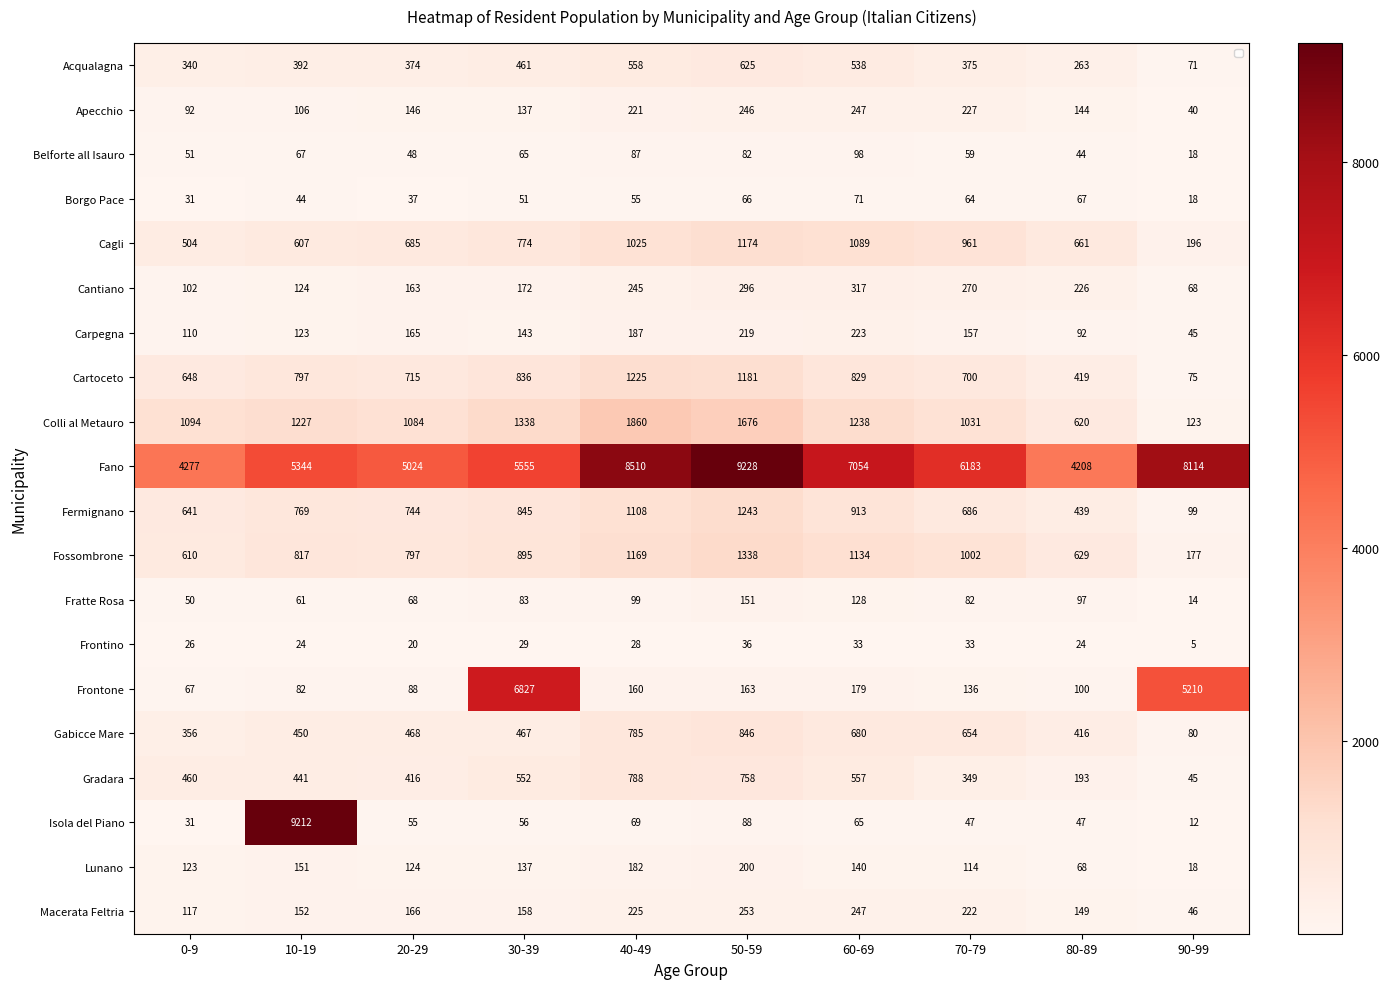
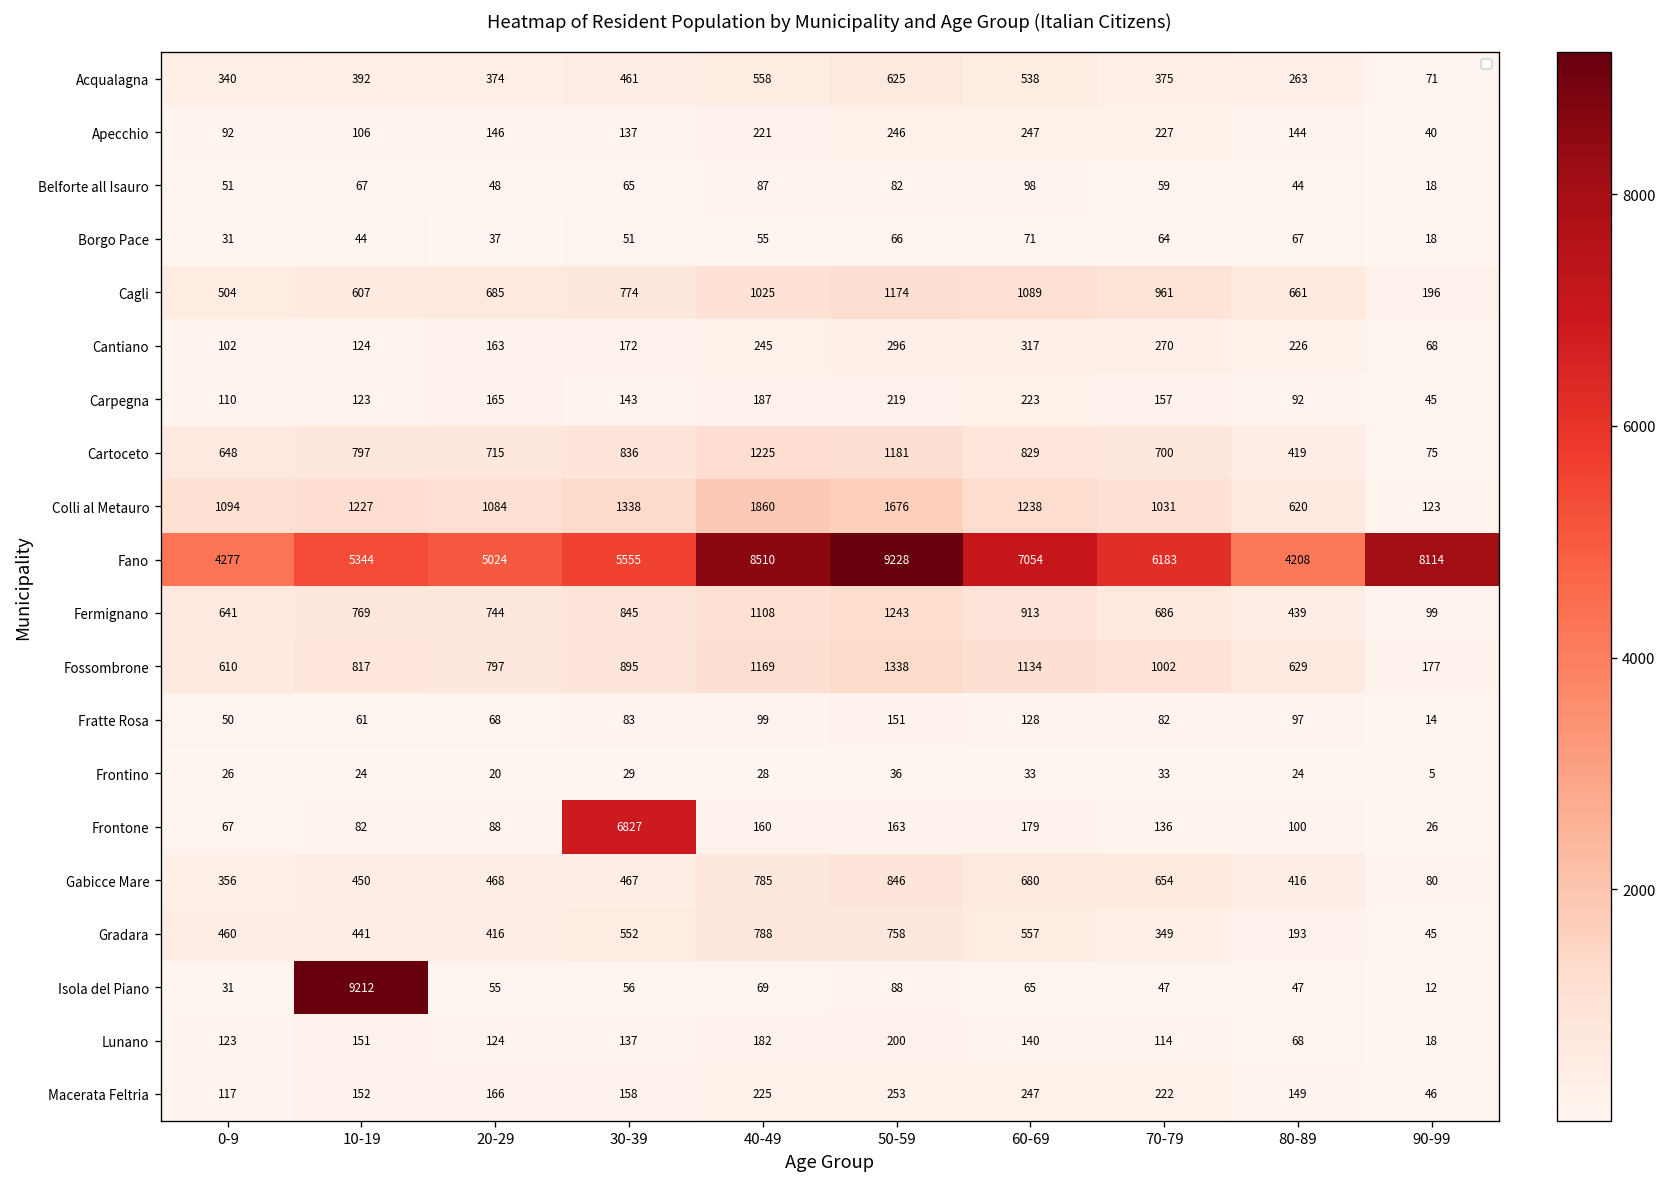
Frontone, 90-99: 5210 -> 26
